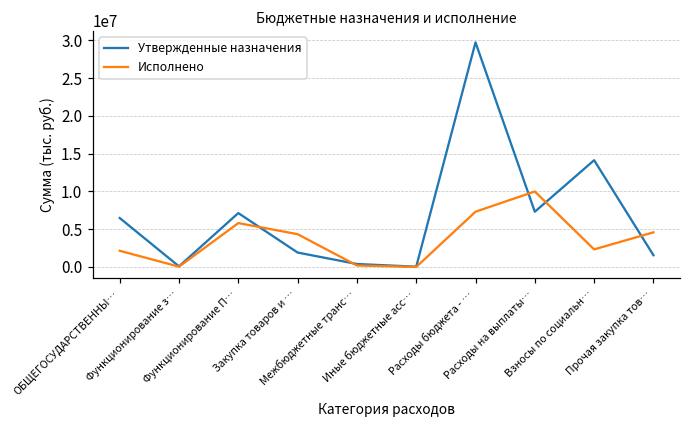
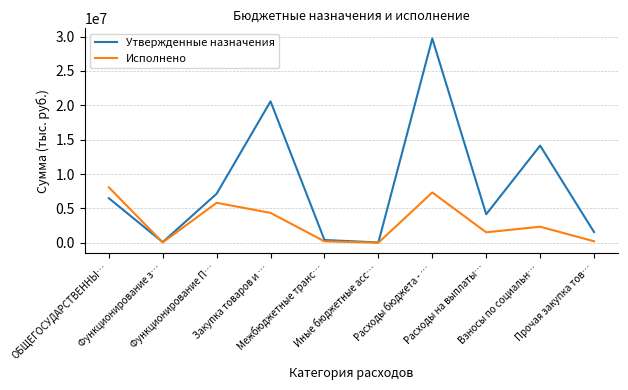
Исполнено, ОБЩЕГОСУДАРСТВЕННЫ…: 2000000 -> 8000000
Утвержденные назначения, Закупка товаров и …: 2000000 -> 21000000
Утвержденные назначения, Расходы на выплаты…: 7000000 -> 4000000
Исполнено, Расходы на выплаты…: 10000000 -> 2000000
Исполнено, Прочая закупка тов…: 5000000 -> 0
